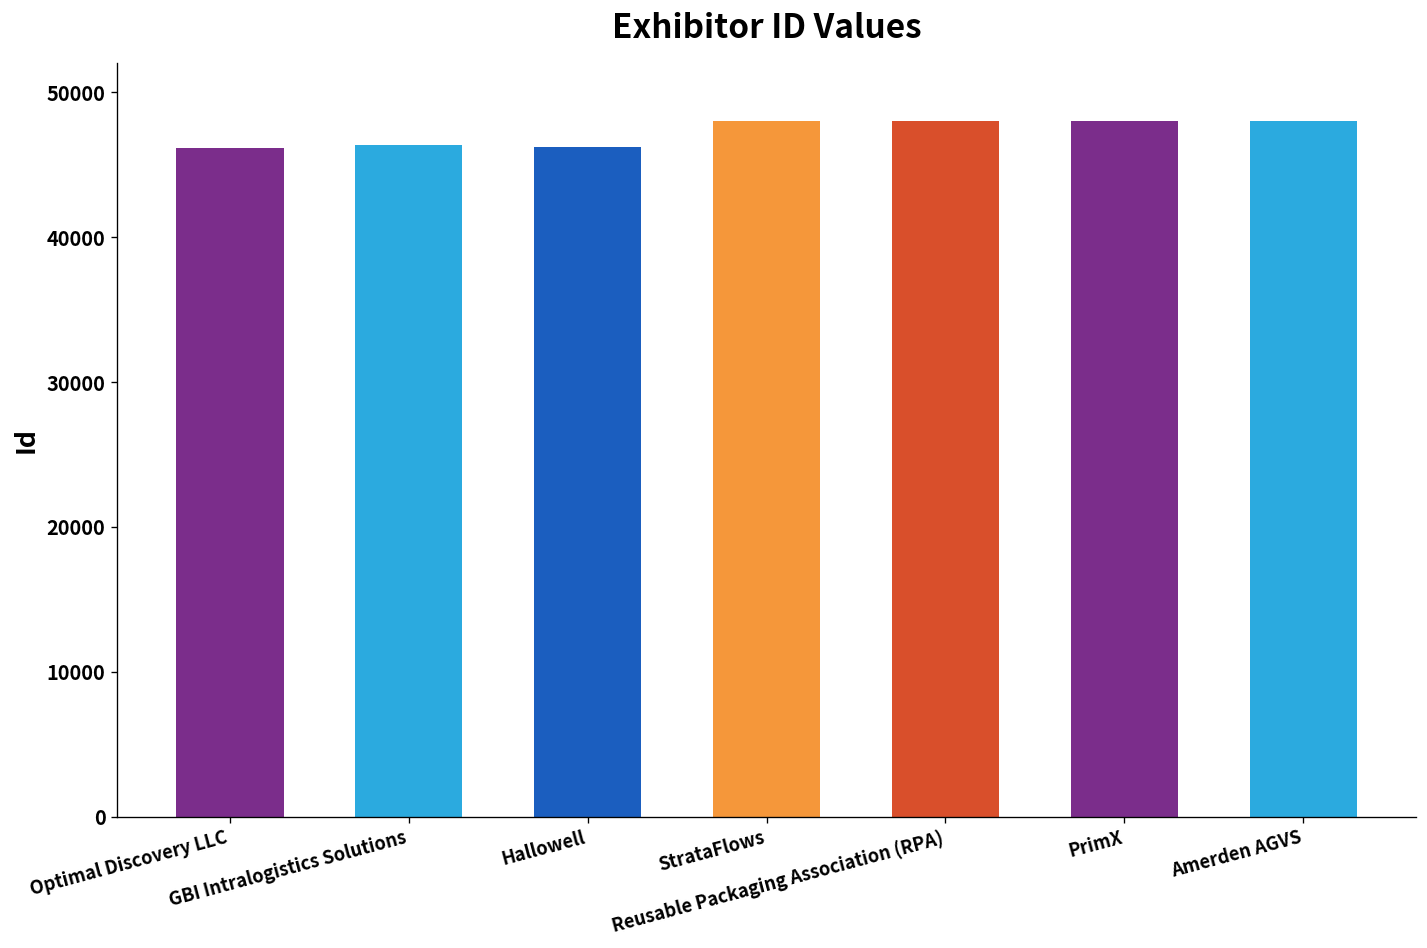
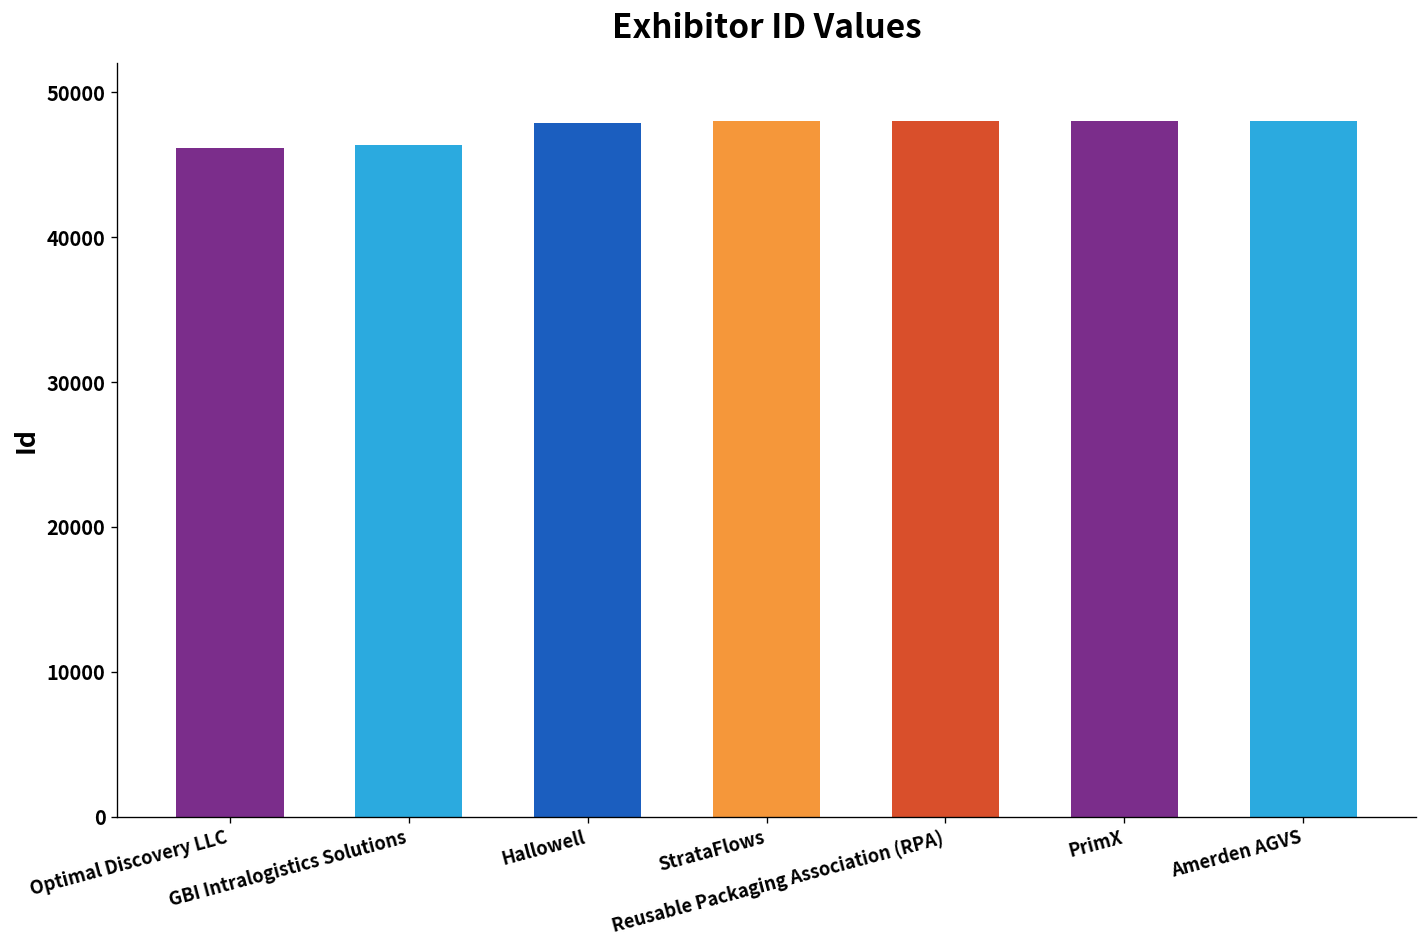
Hallowell: 46200 -> 47900
